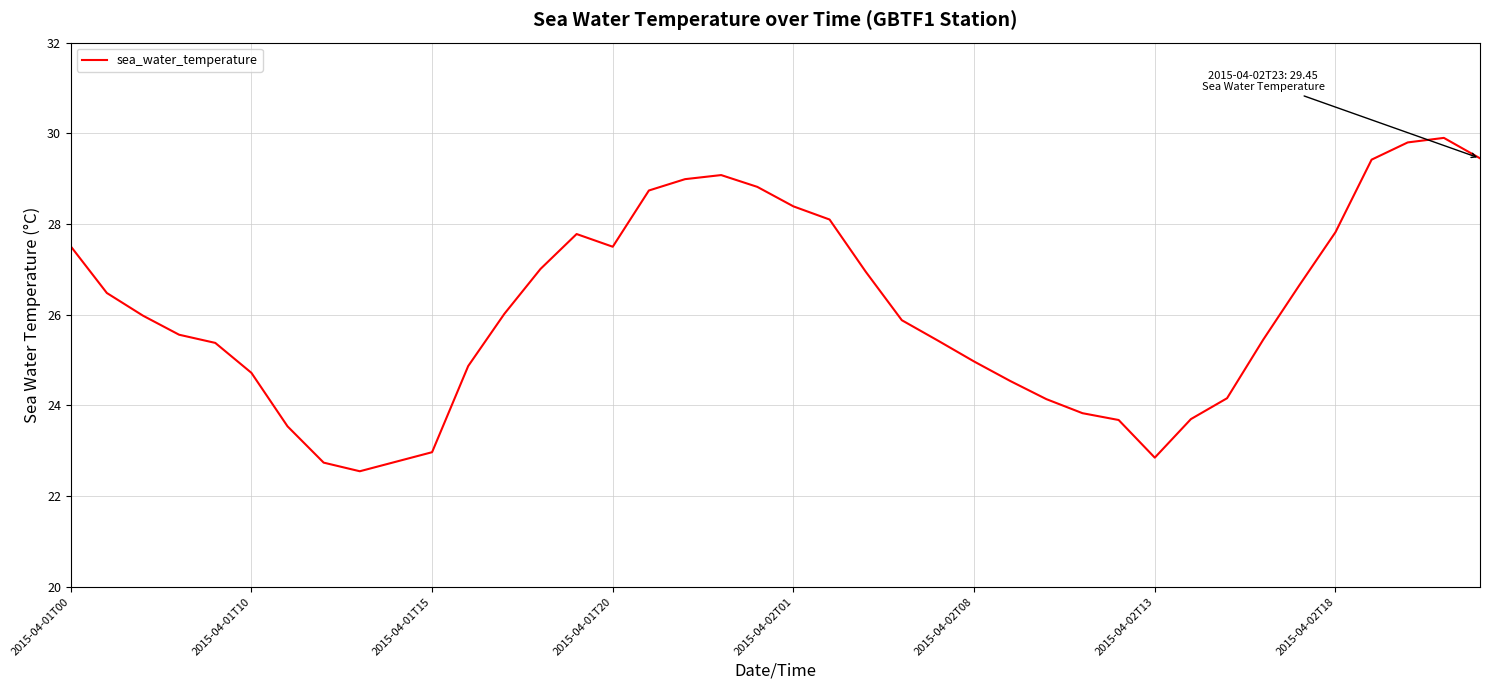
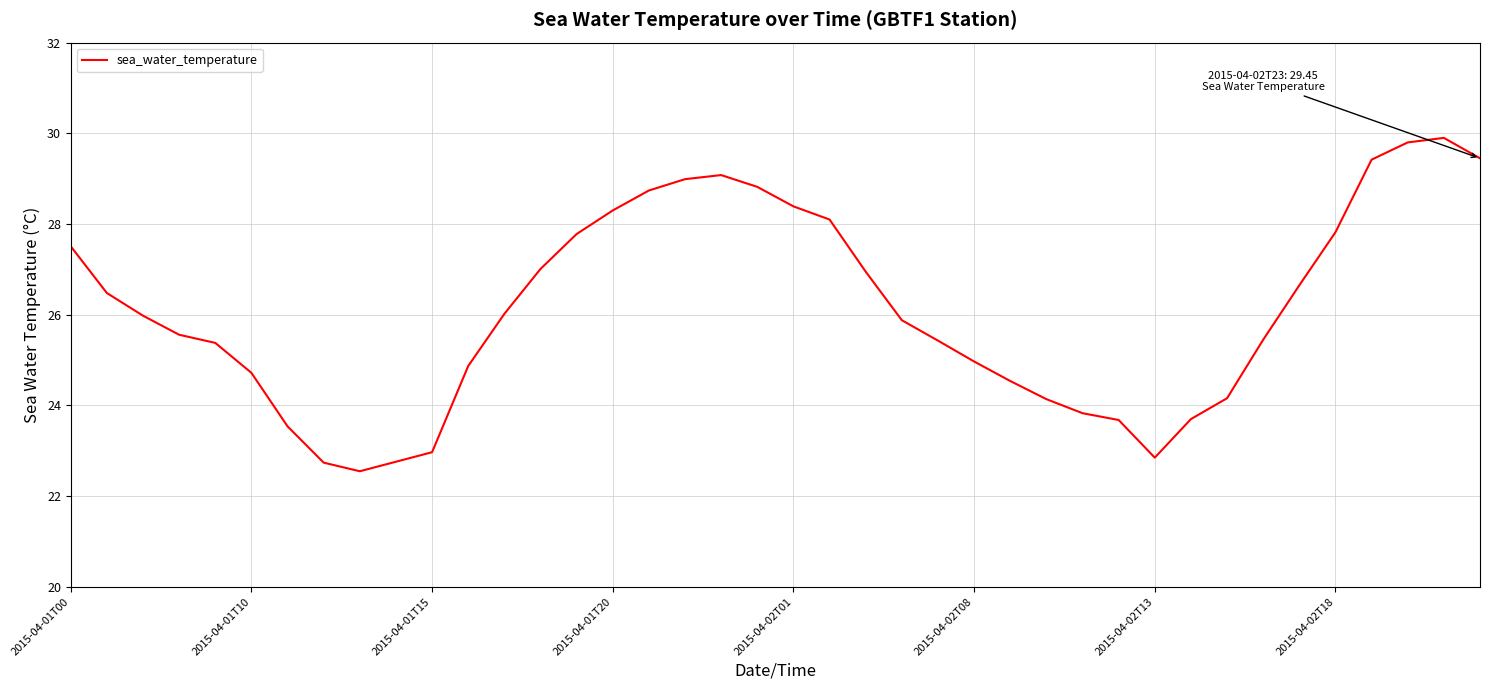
2015-04-01T20: 27.5 -> 28.3
